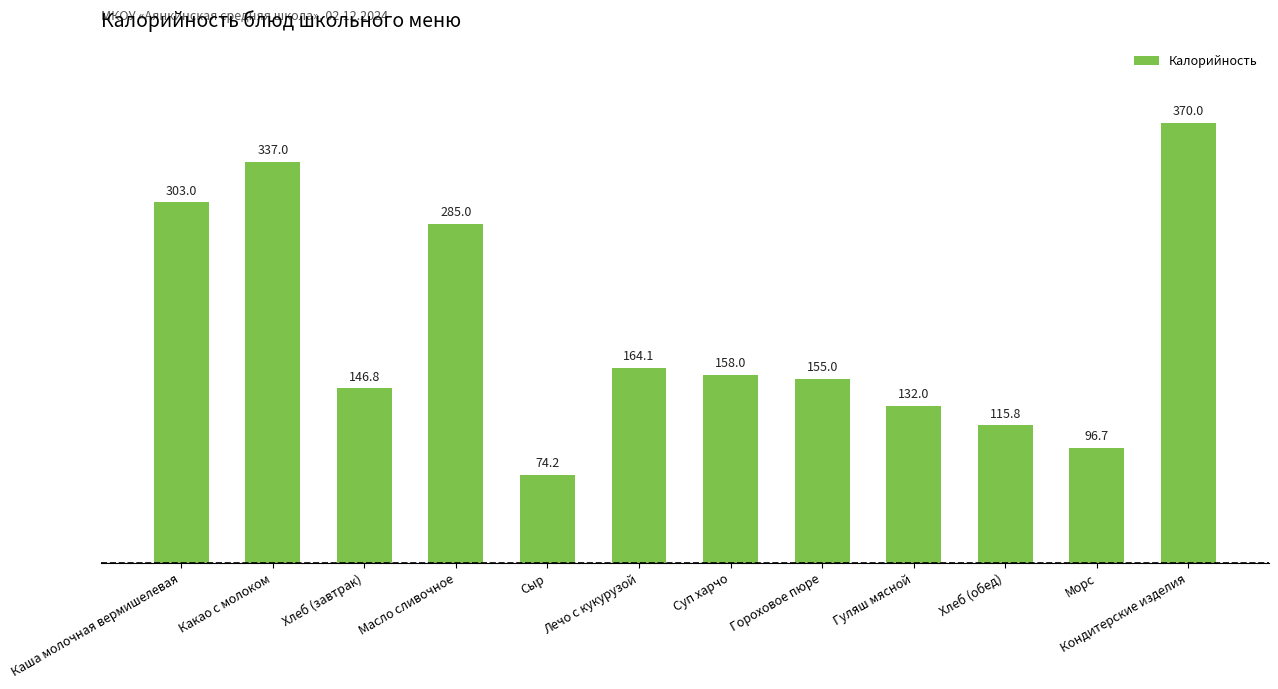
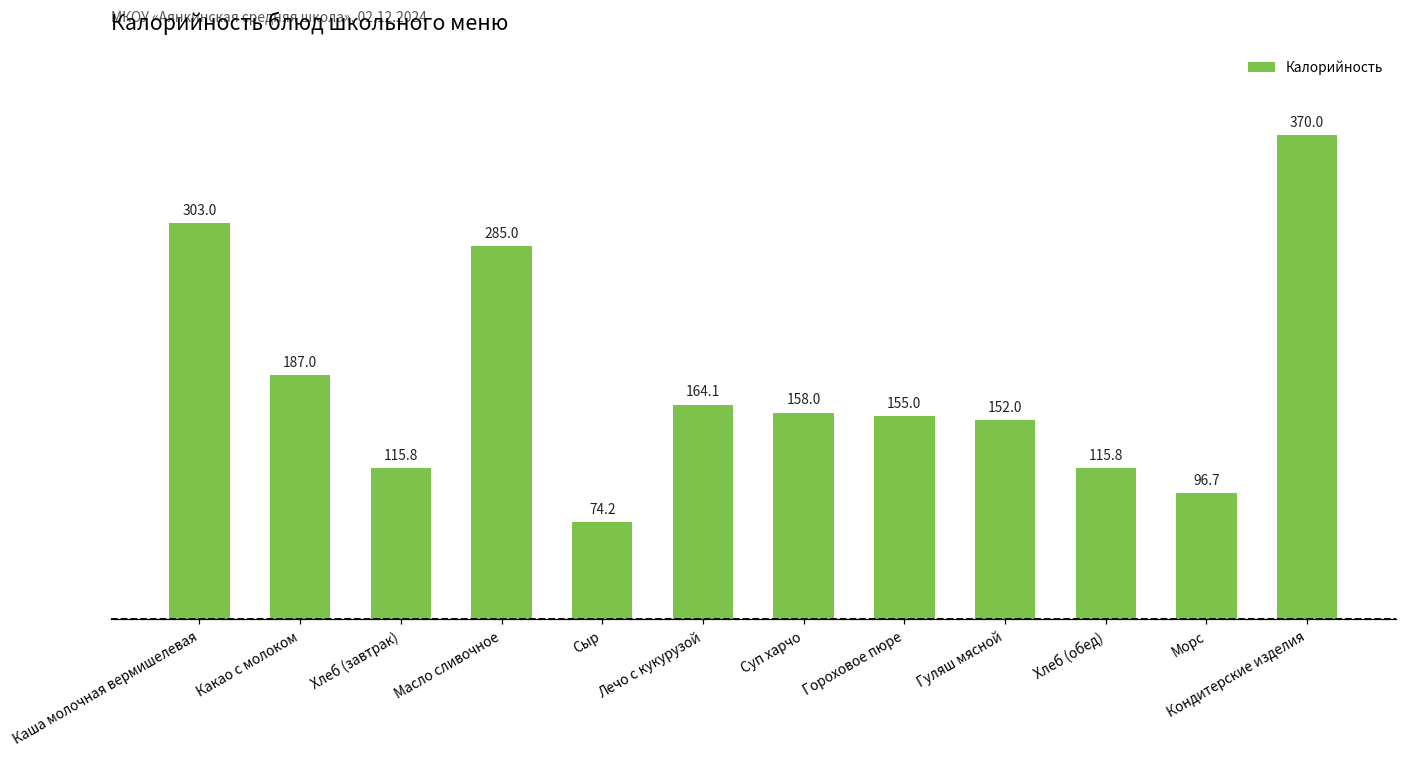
Какао с молоком: 337.0 -> 187.0
Хлеб (завтрак): 146.8 -> 115.8
Гуляш мясной: 132.0 -> 152.0
